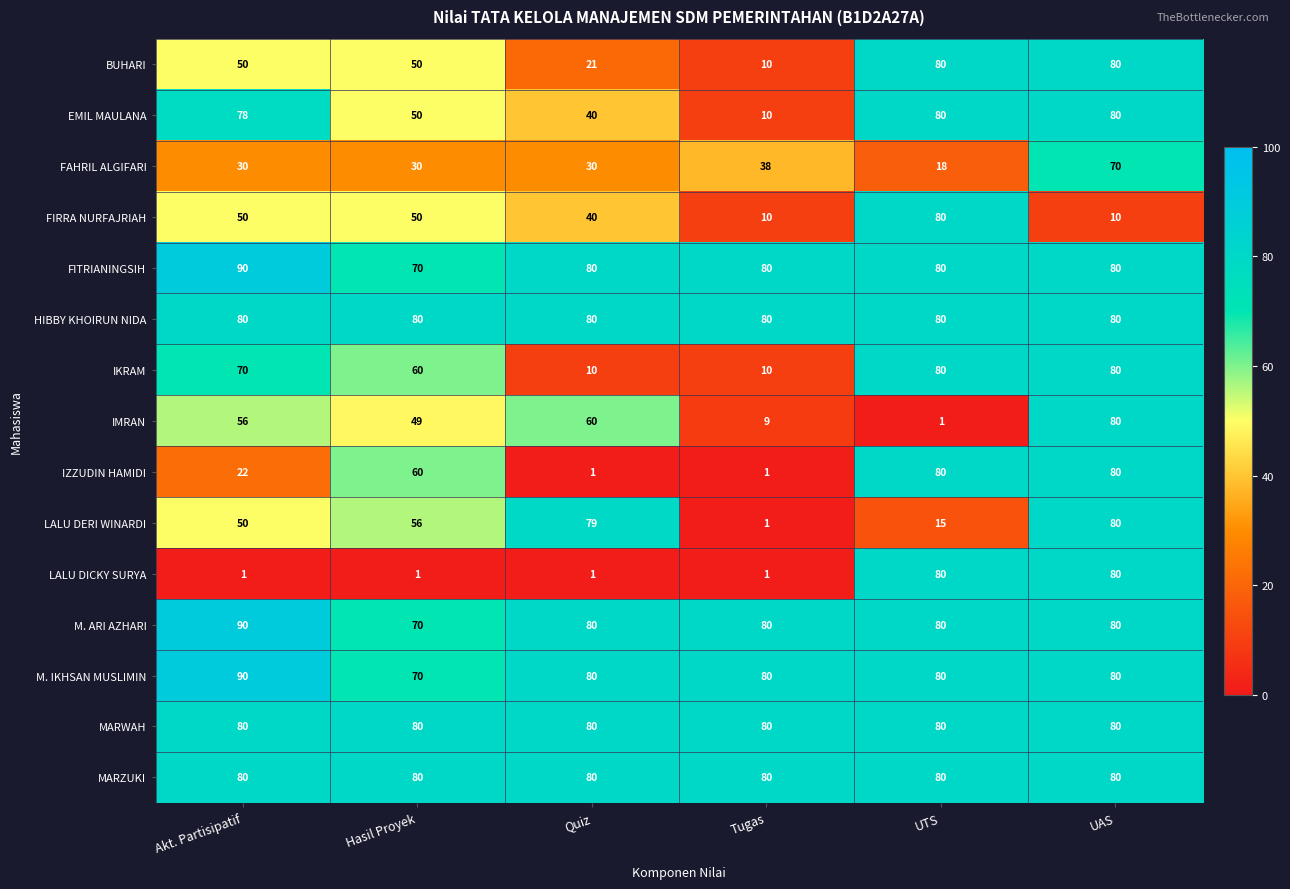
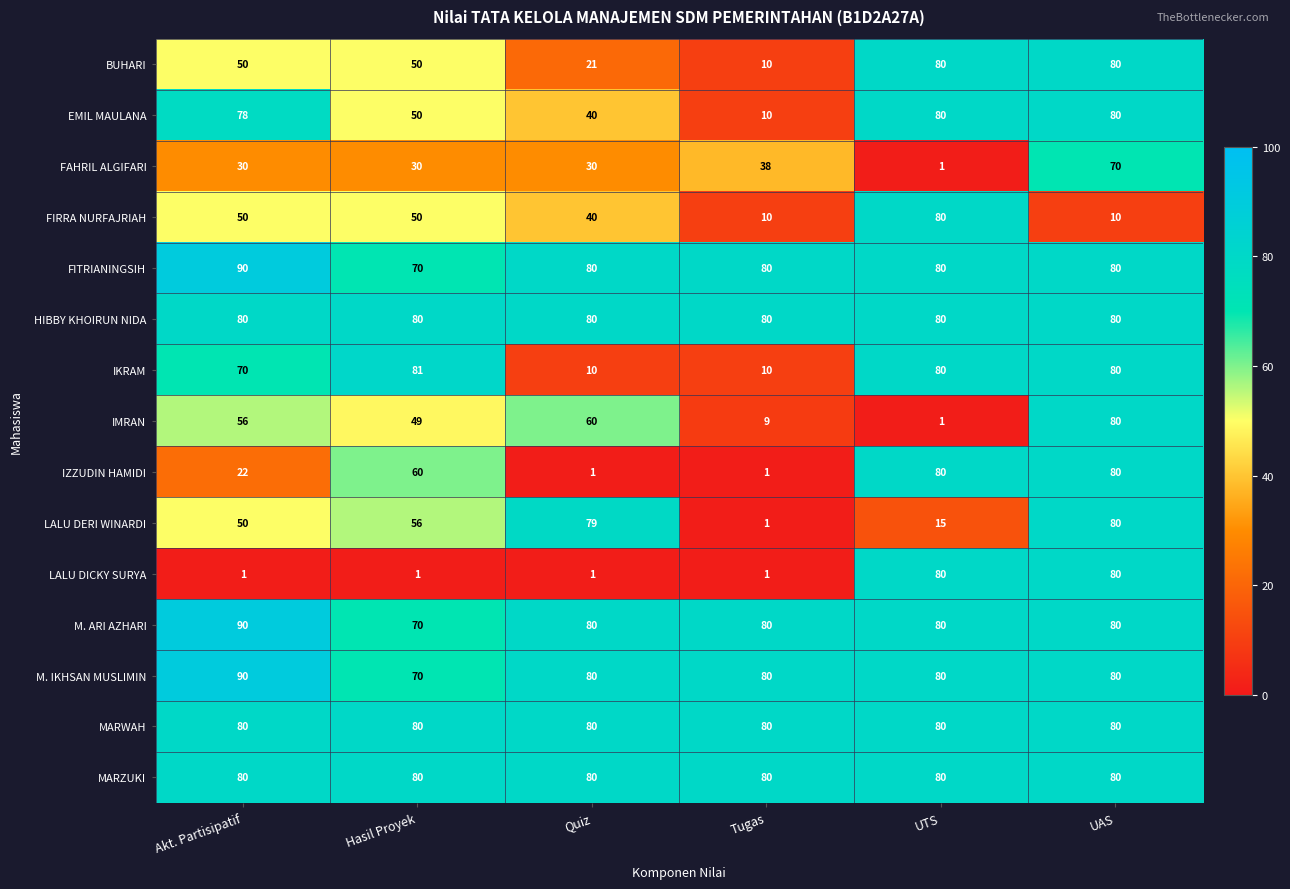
FAHRIL ALGIFARI, UTS: 18 -> 1
IKRAM, Hasil Proyek: 60 -> 81
